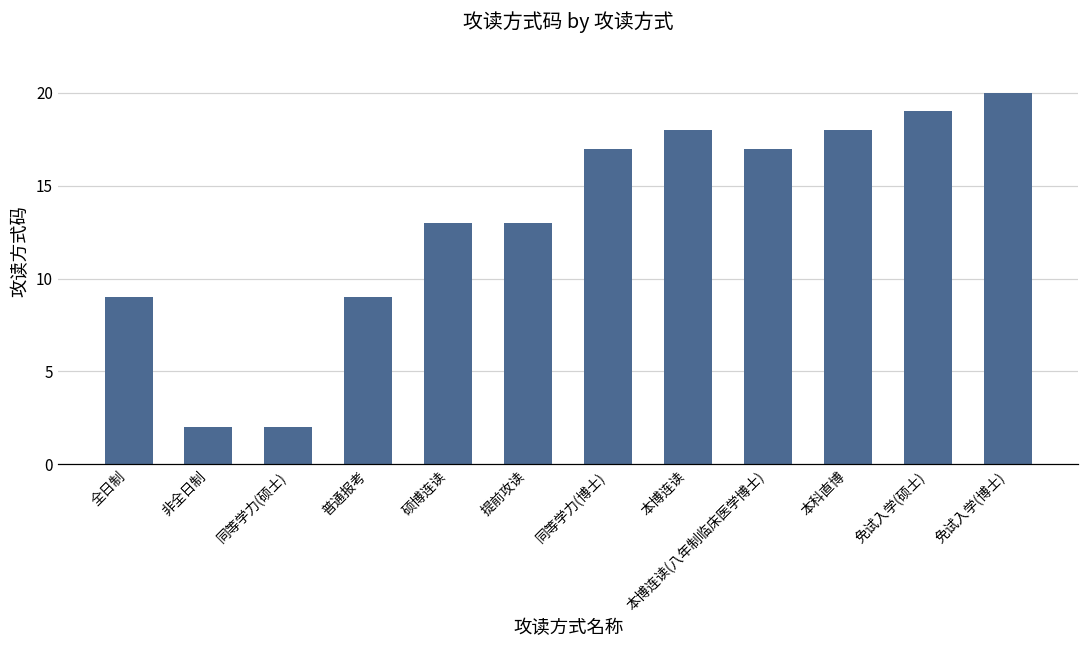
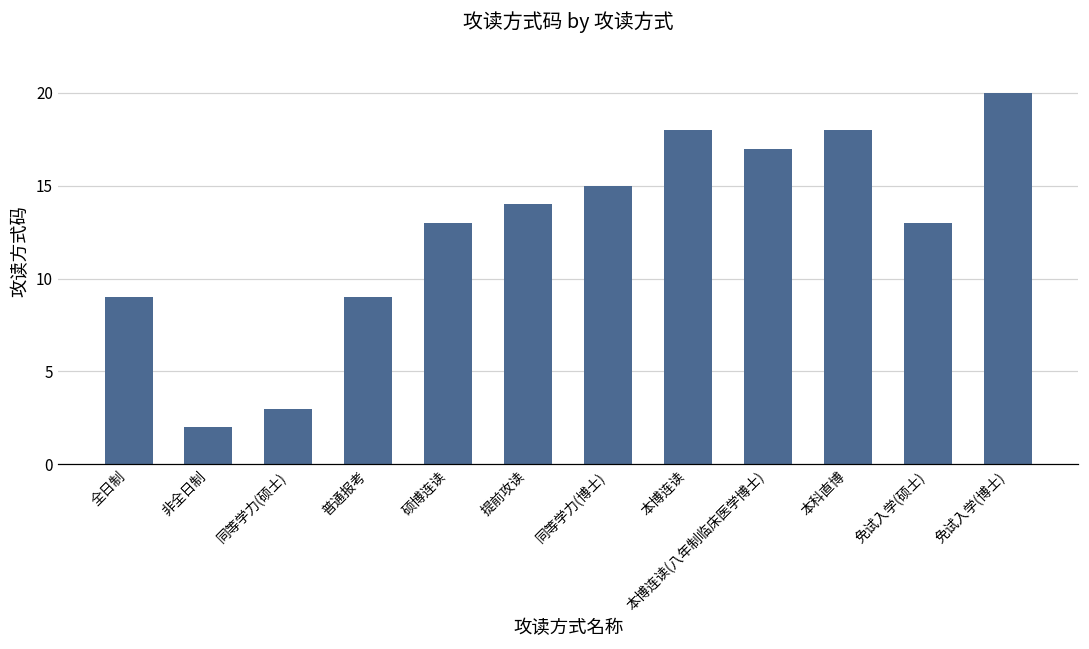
同等学力(硕士): 2 -> 3
提前攻读: 13 -> 14
同等学力(博士): 17 -> 15
免试入学(硕士): 19 -> 13
